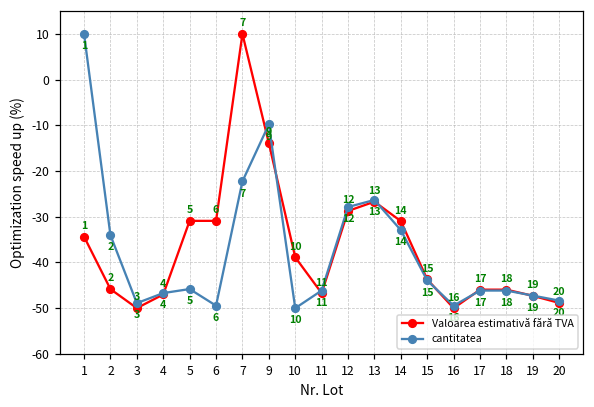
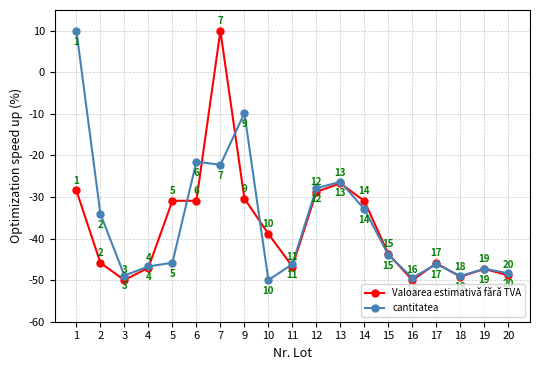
Valoarea estimativă fără TVA, 1: -34 -> -28
cantitatea, 6: -49 -> -21
Valoarea estimativă fără TVA, 9: -14 -> -30
Valoarea estimativă fără TVA, 18: -46 -> -49
cantitatea, 18: -46 -> -49
